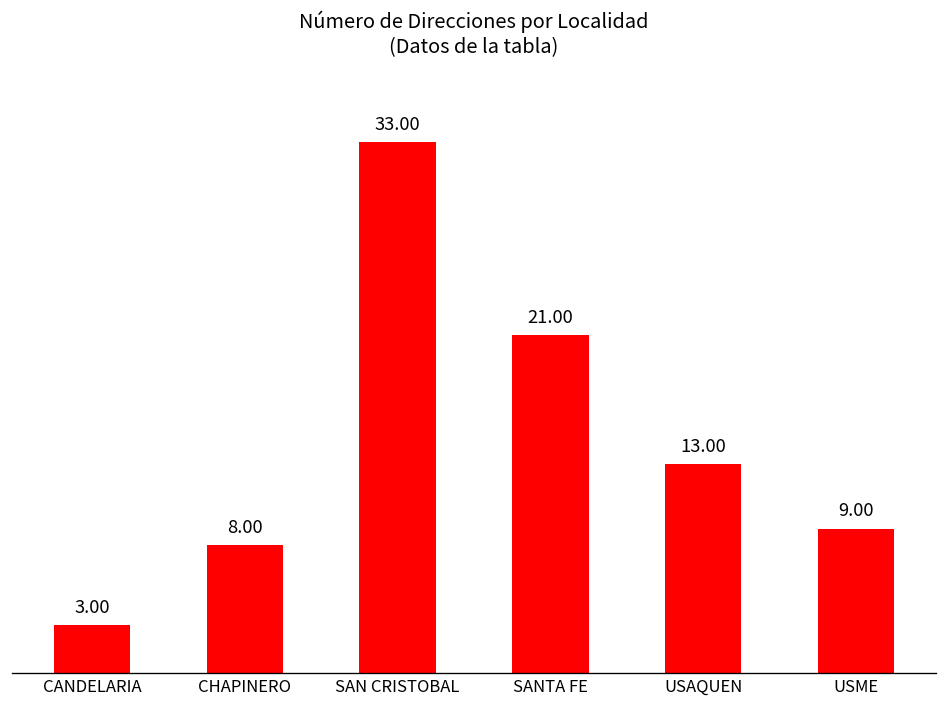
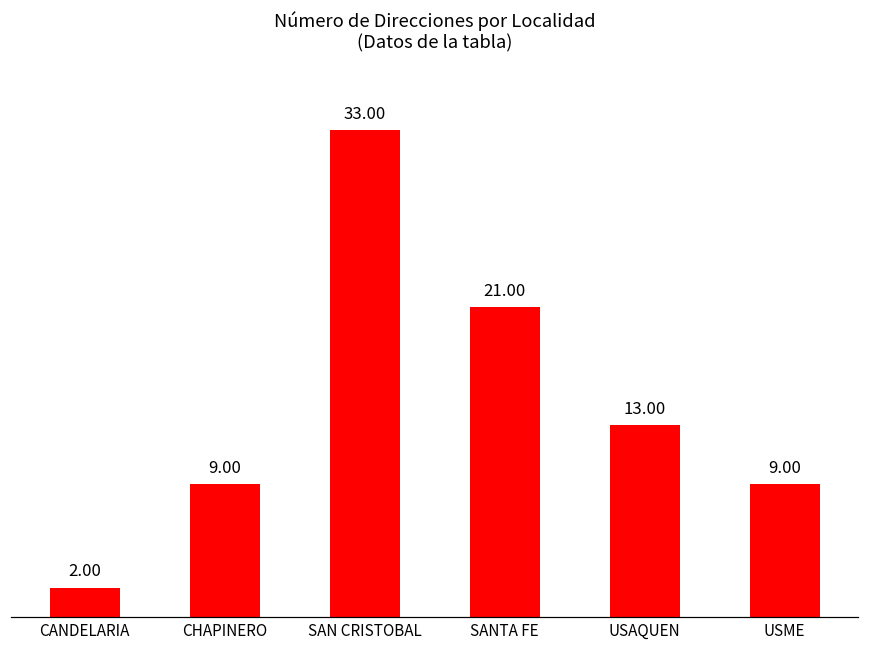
CANDELARIA: 3.00 -> 2.00
CHAPINERO: 8.00 -> 9.00
